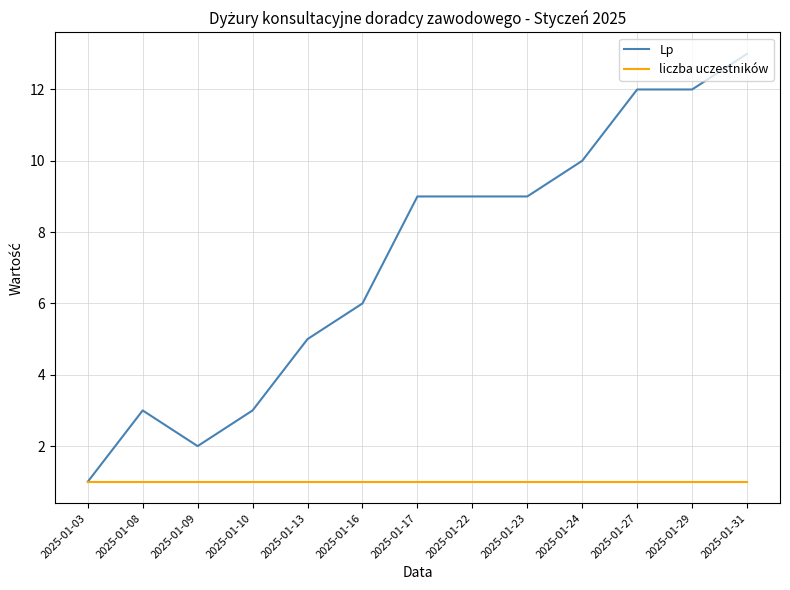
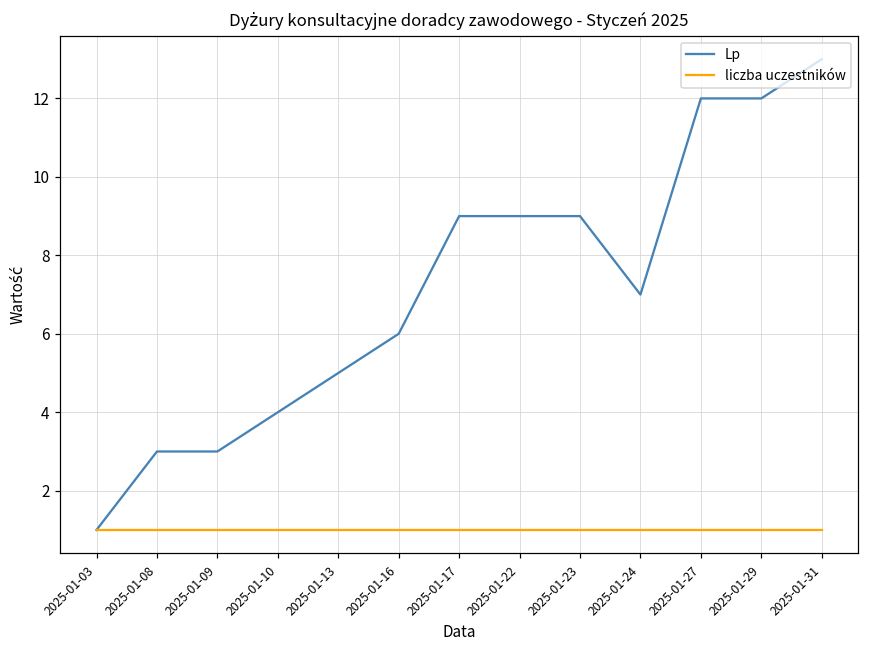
Lp, 2025-01-09: 2 -> 3
Lp, 2025-01-10: 3 -> 4
Lp, 2025-01-24: 10 -> 7
